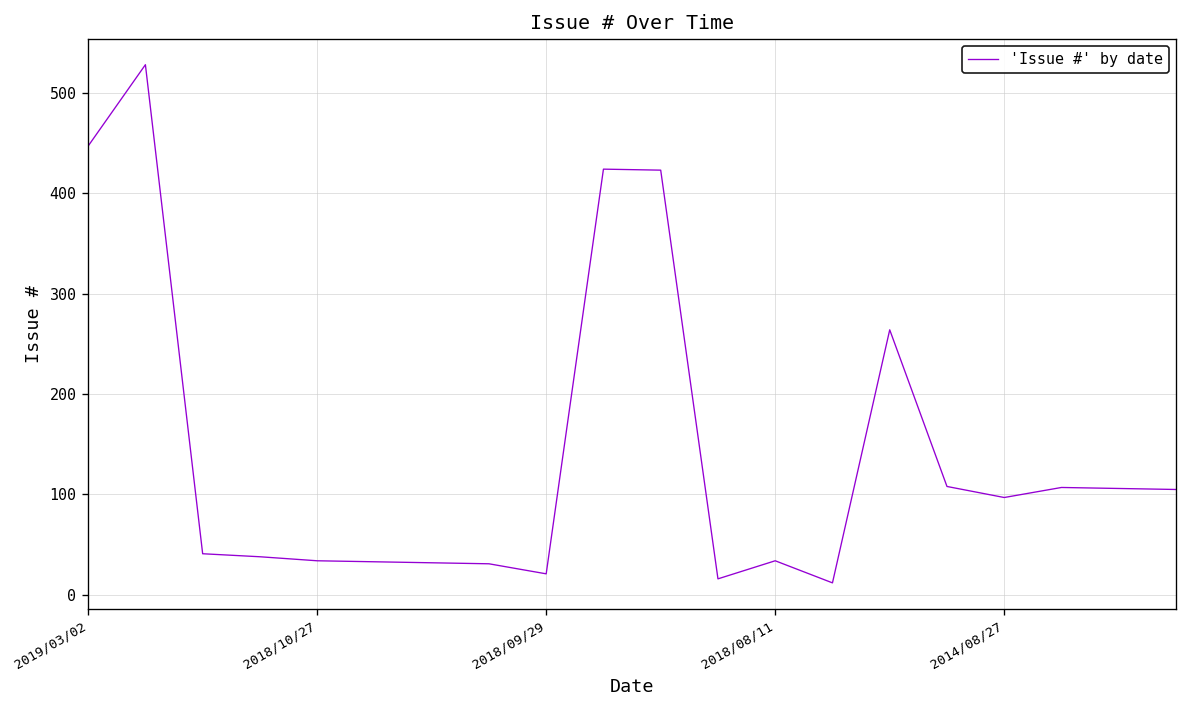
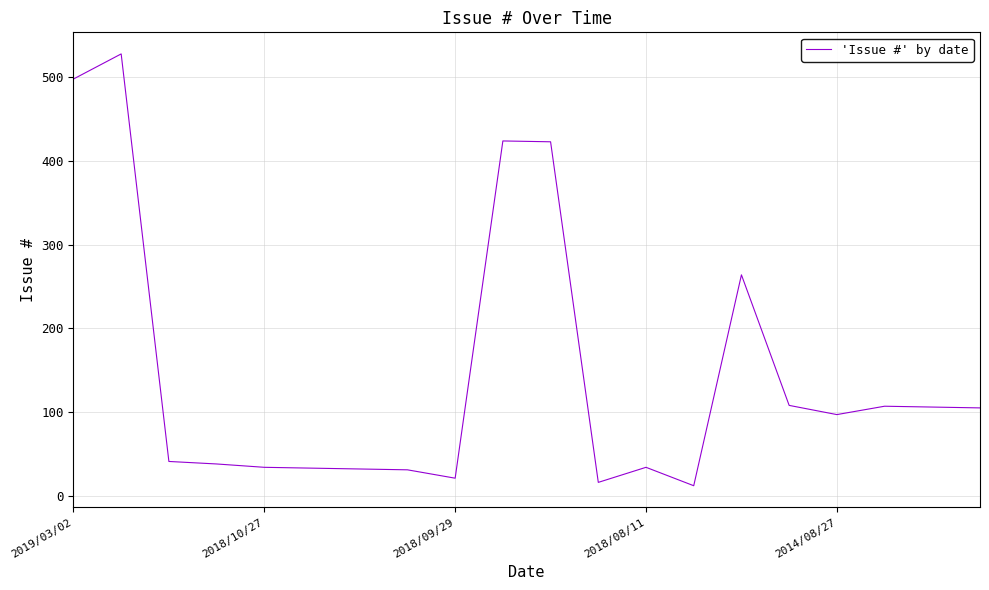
2019/03/02: 450 -> 500
